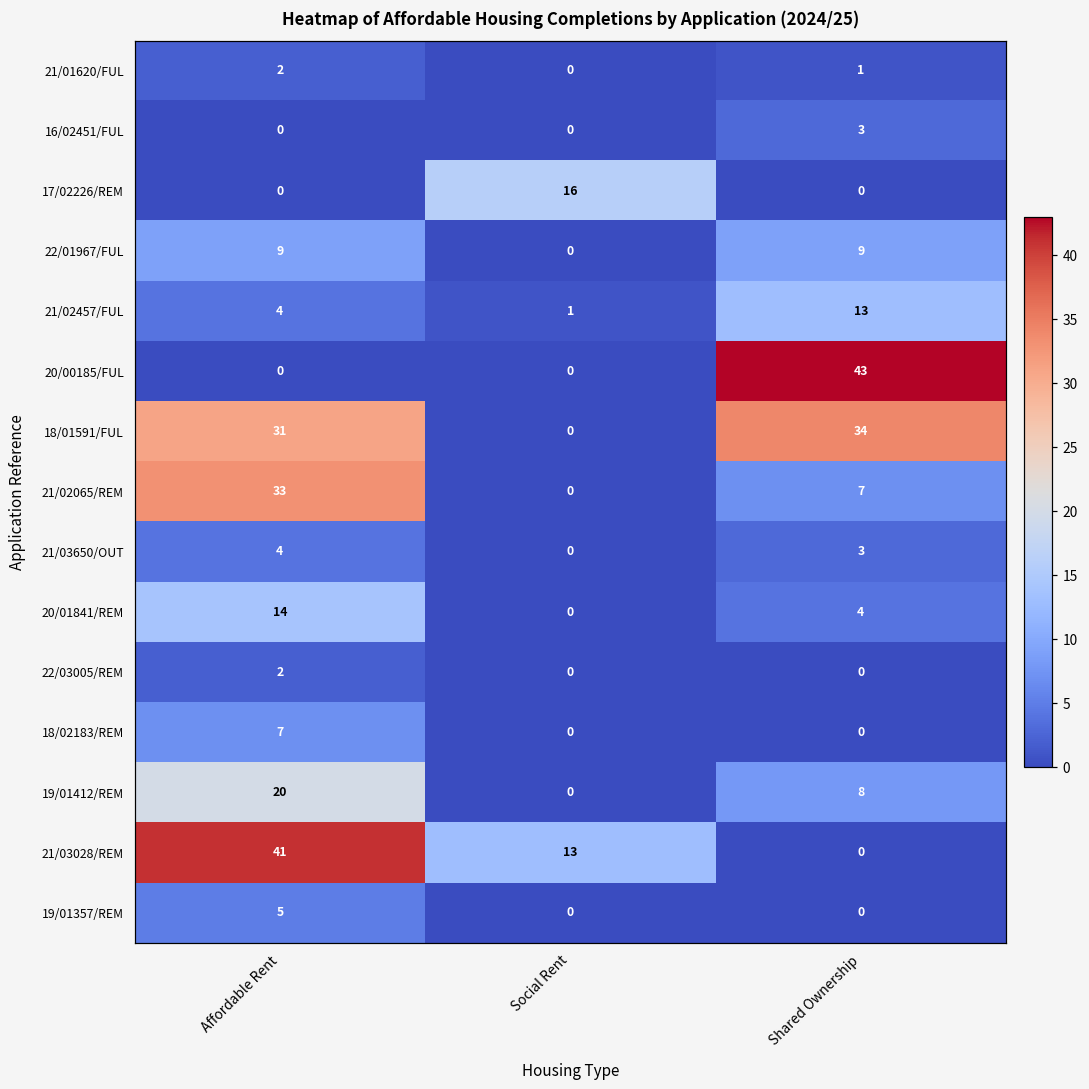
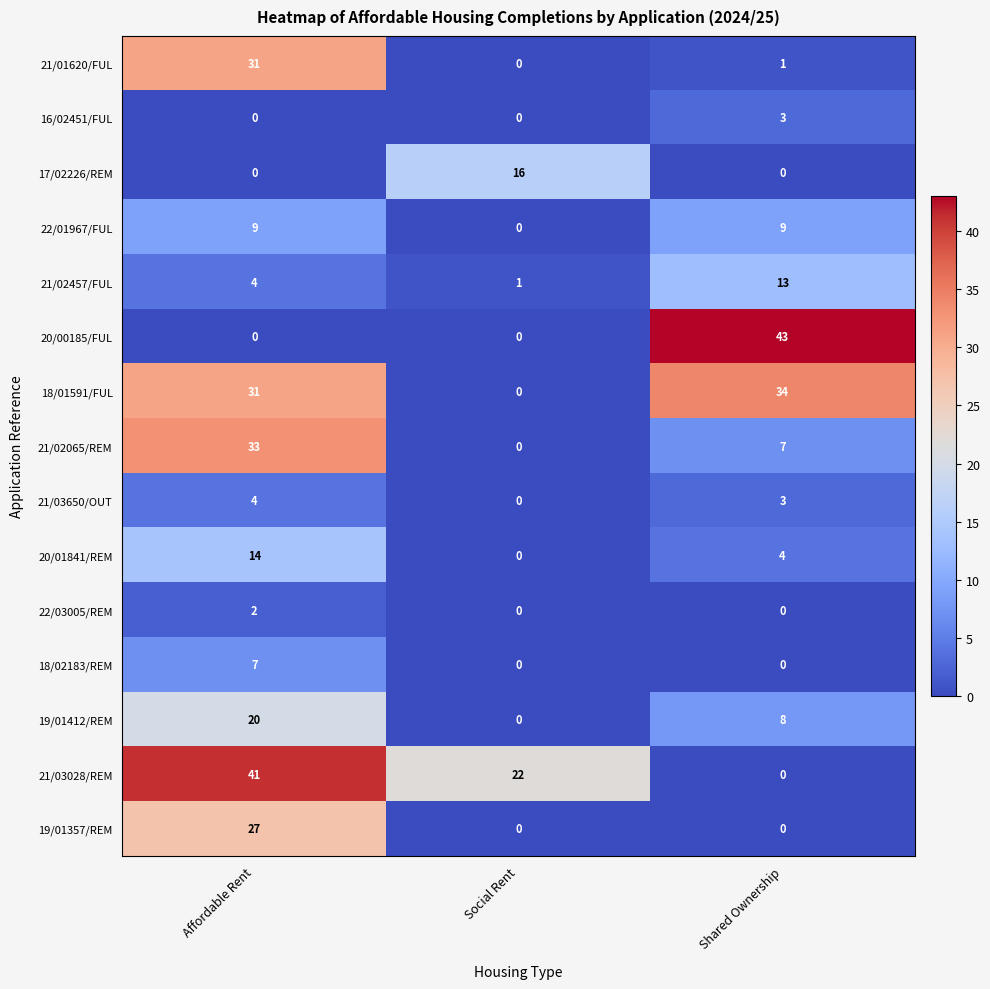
21/01620/FUL, Affordable Rent: 2 -> 31
21/03028/REM, Social Rent: 13 -> 22
19/01357/REM, Affordable Rent: 5 -> 27
